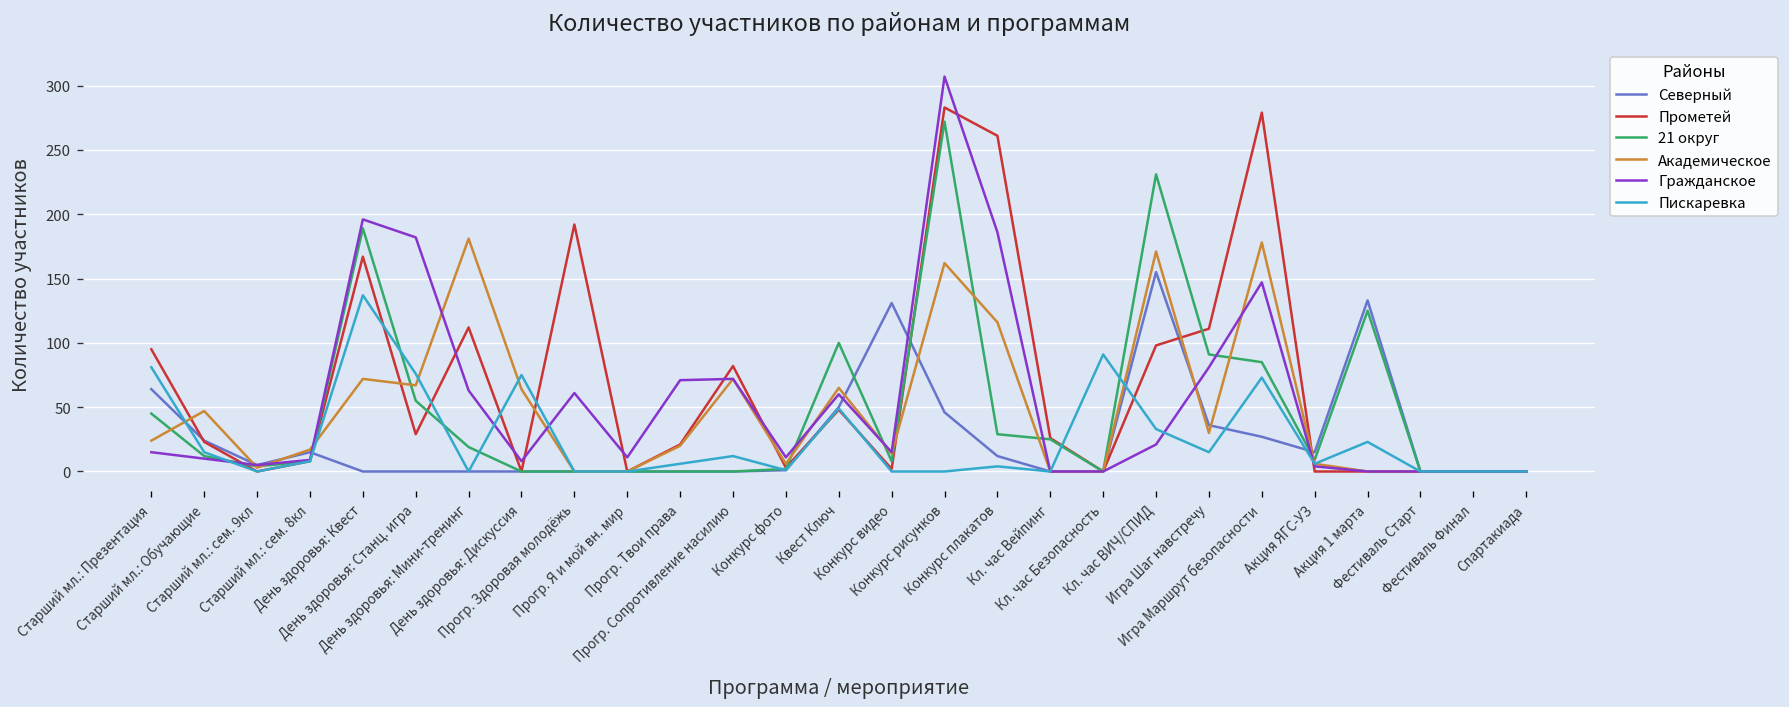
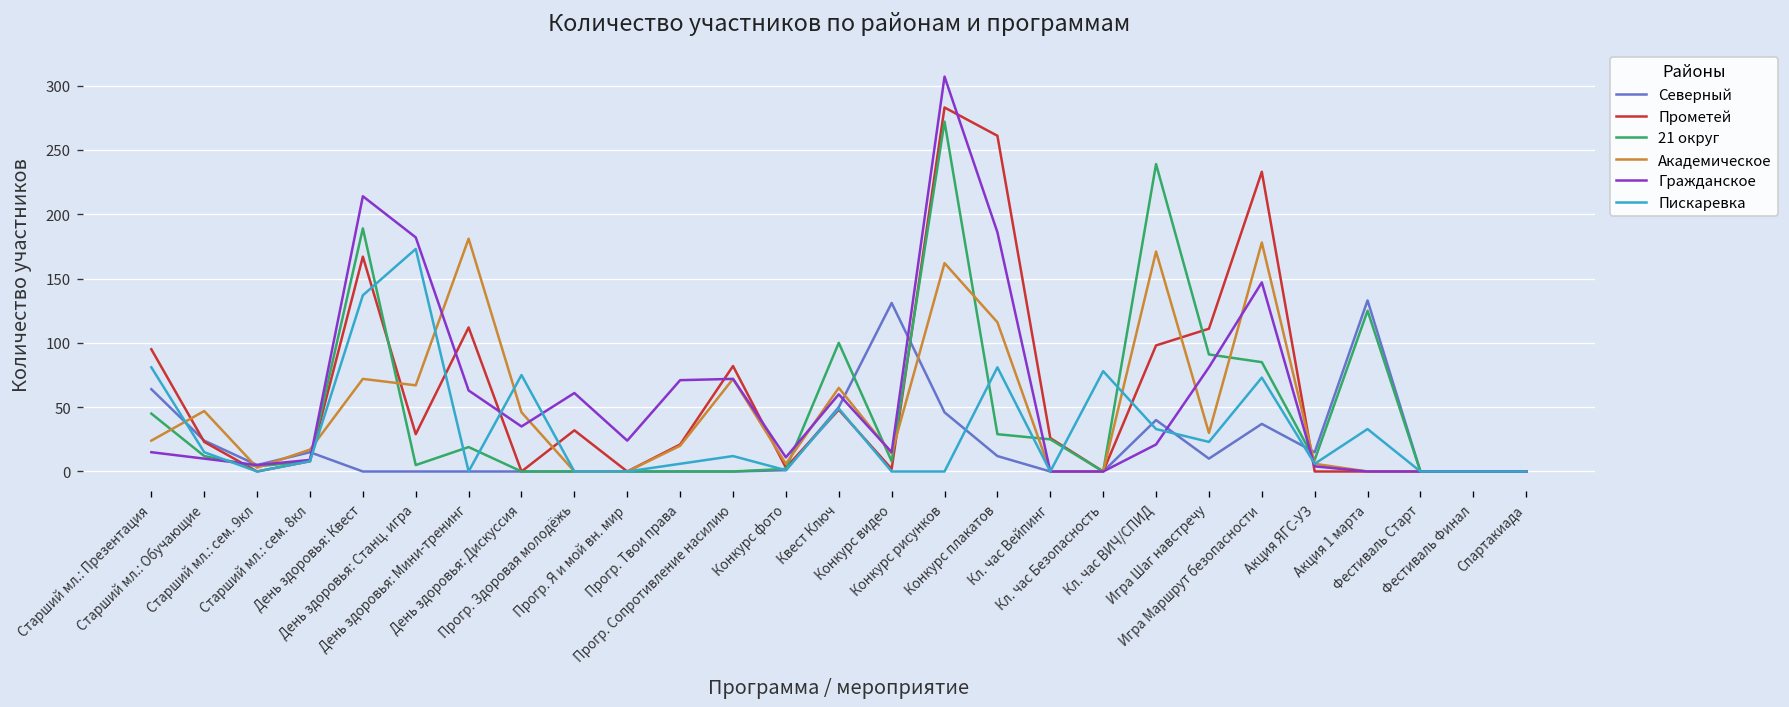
Гражданское, День здоровья: Квест: 196 -> 214
21 округ, День здоровья: Станц. игра: 55 -> 5
Пискаревка, День здоровья: Станц. игра: 76 -> 173
Академическое, День здоровья: Дискуссия: 64 -> 46
Гражданское, День здоровья: Дискуссия: 8 -> 35
Прометей, Прогр. Здоровая молодёжь: 192 -> 32
Гражданское, Прогр. Я и мой вн. мир: 11 -> 24
Пискаревка, Конкурс плакатов: 4 -> 81
Пискаревка, Кл. час Безопасность: 91 -> 78
Северный, Кл. час ВИЧ/СПИД: 155 -> 40
21 округ, Кл. час ВИЧ/СПИД: 231 -> 239
Северный, Игра Шаг навстречу: 36 -> 10
Пискаревка, Игра Шаг навстречу: 15 -> 23
Северный, Игра Маршрут безопасности: 27 -> 37
Прометей, Игра Маршрут безопасности: 279 -> 233
Пискаревка, Акция 1 марта: 23 -> 33
